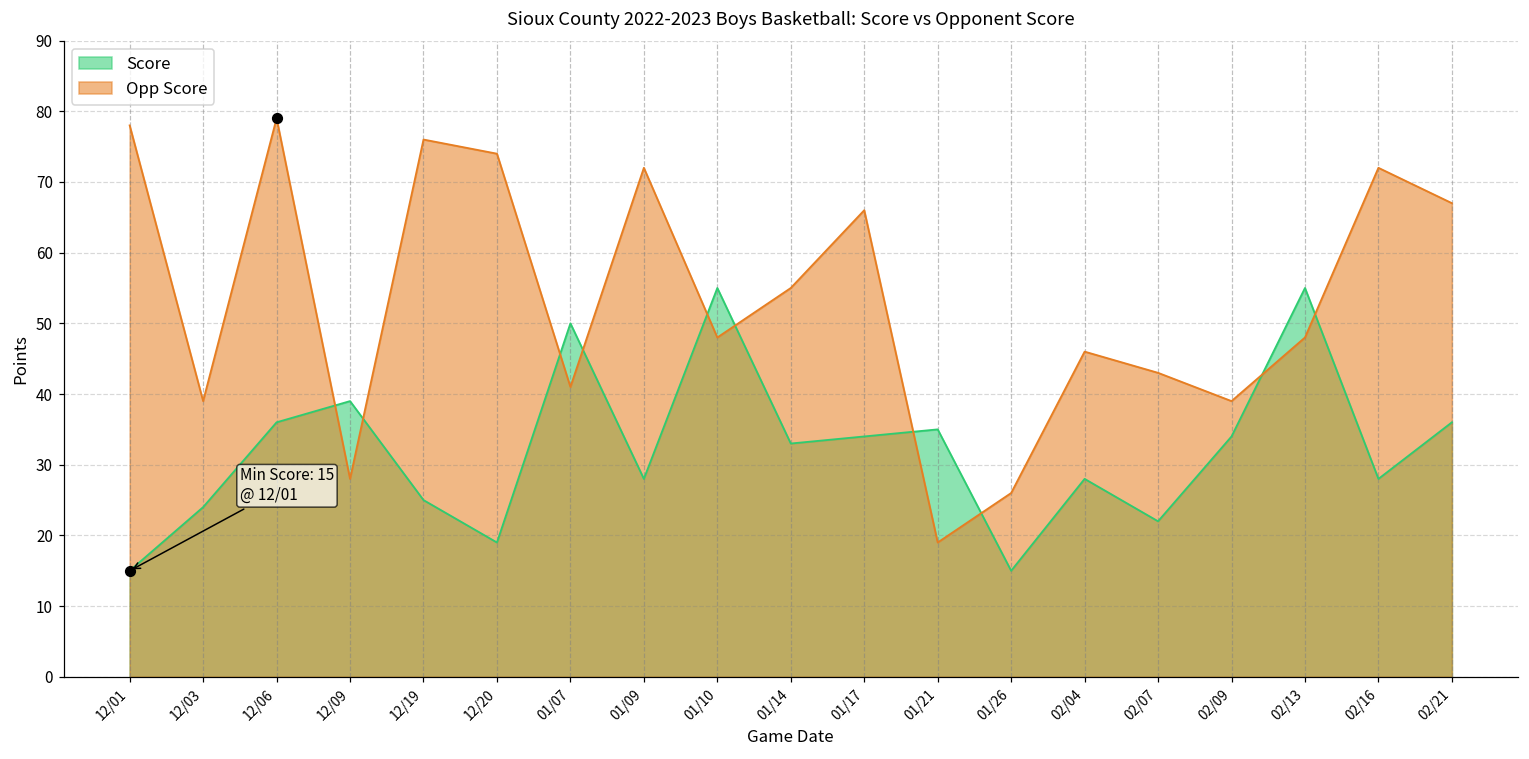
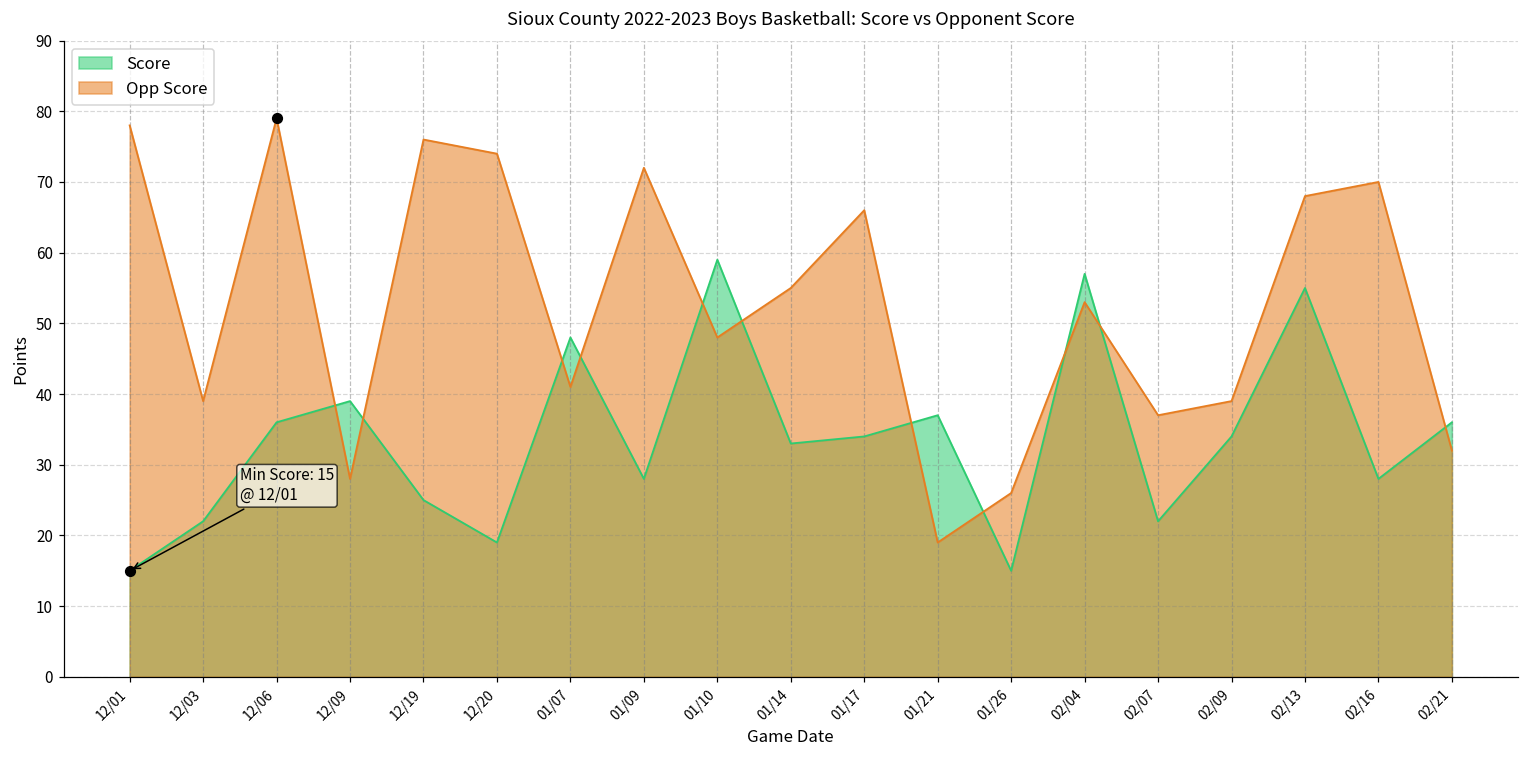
Score, 12/03: 24 -> 22
Score, 01/07: 50 -> 48
Score, 01/10: 55 -> 59
Score, 01/21: 35 -> 37
Score, 02/04: 28 -> 57
Opp Score, 02/04: 46 -> 53
Opp Score, 02/07: 43 -> 37
Opp Score, 02/13: 48 -> 68
Opp Score, 02/16: 72 -> 70
Opp Score, 02/21: 67 -> 32
